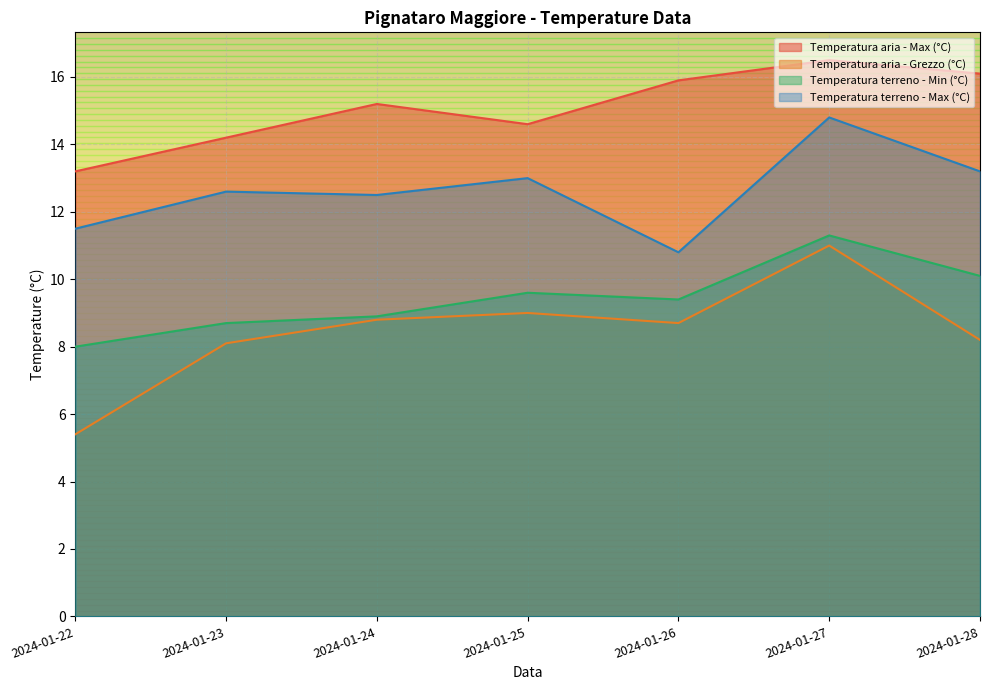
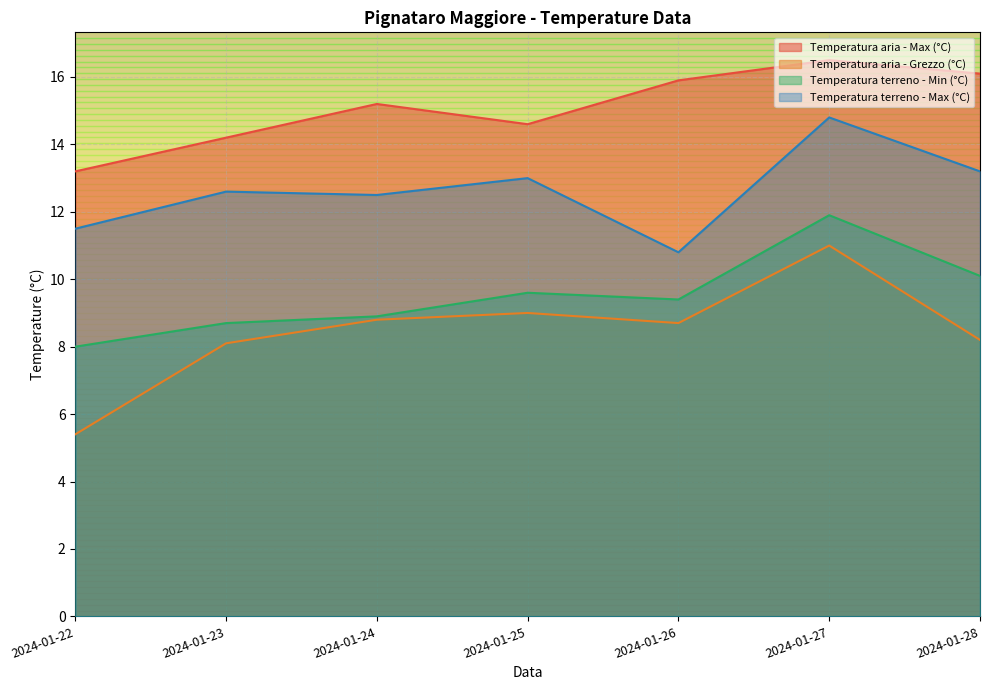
Temperatura terreno - Min (°C), 2024-01-27: 11.3 -> 11.9
